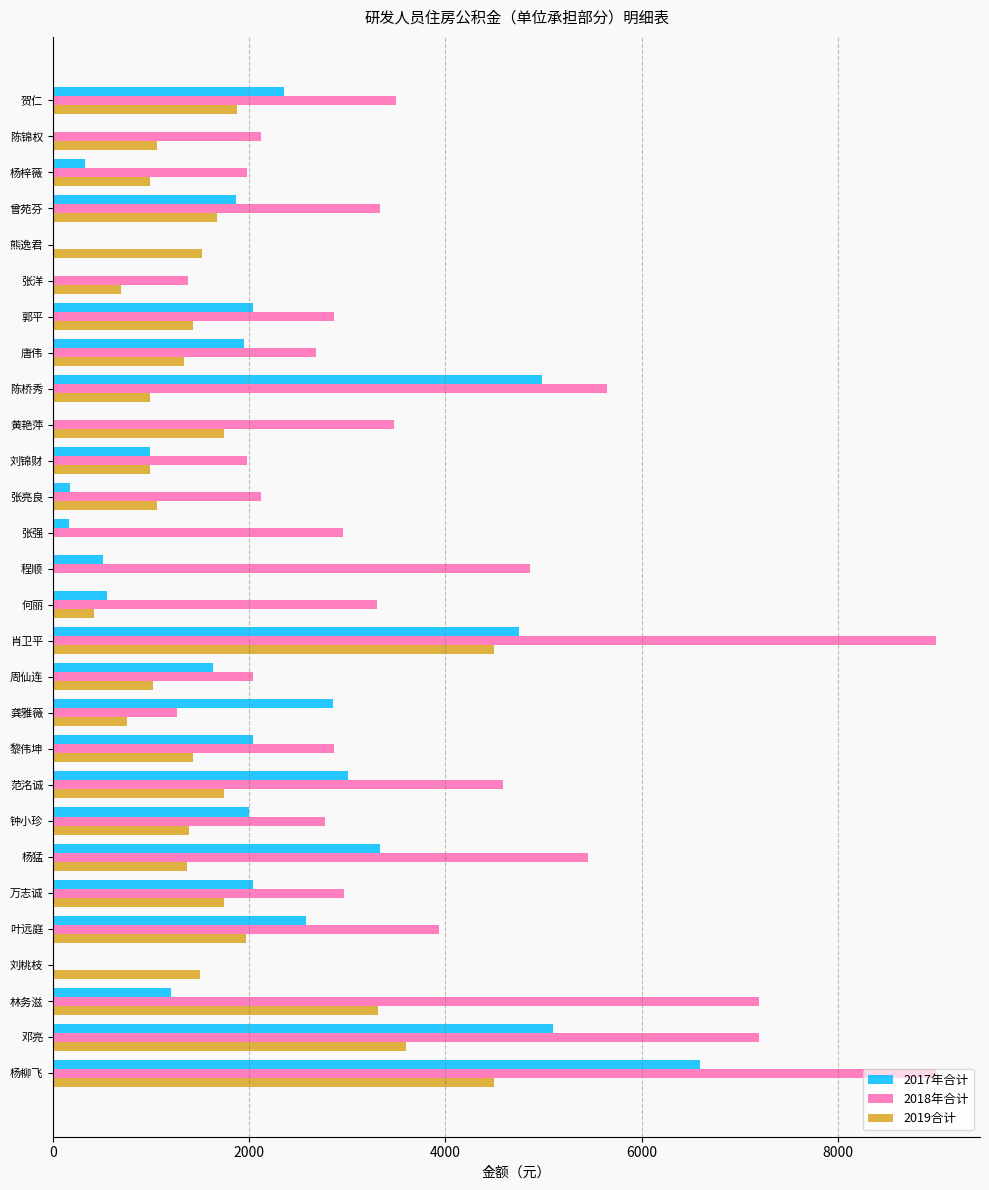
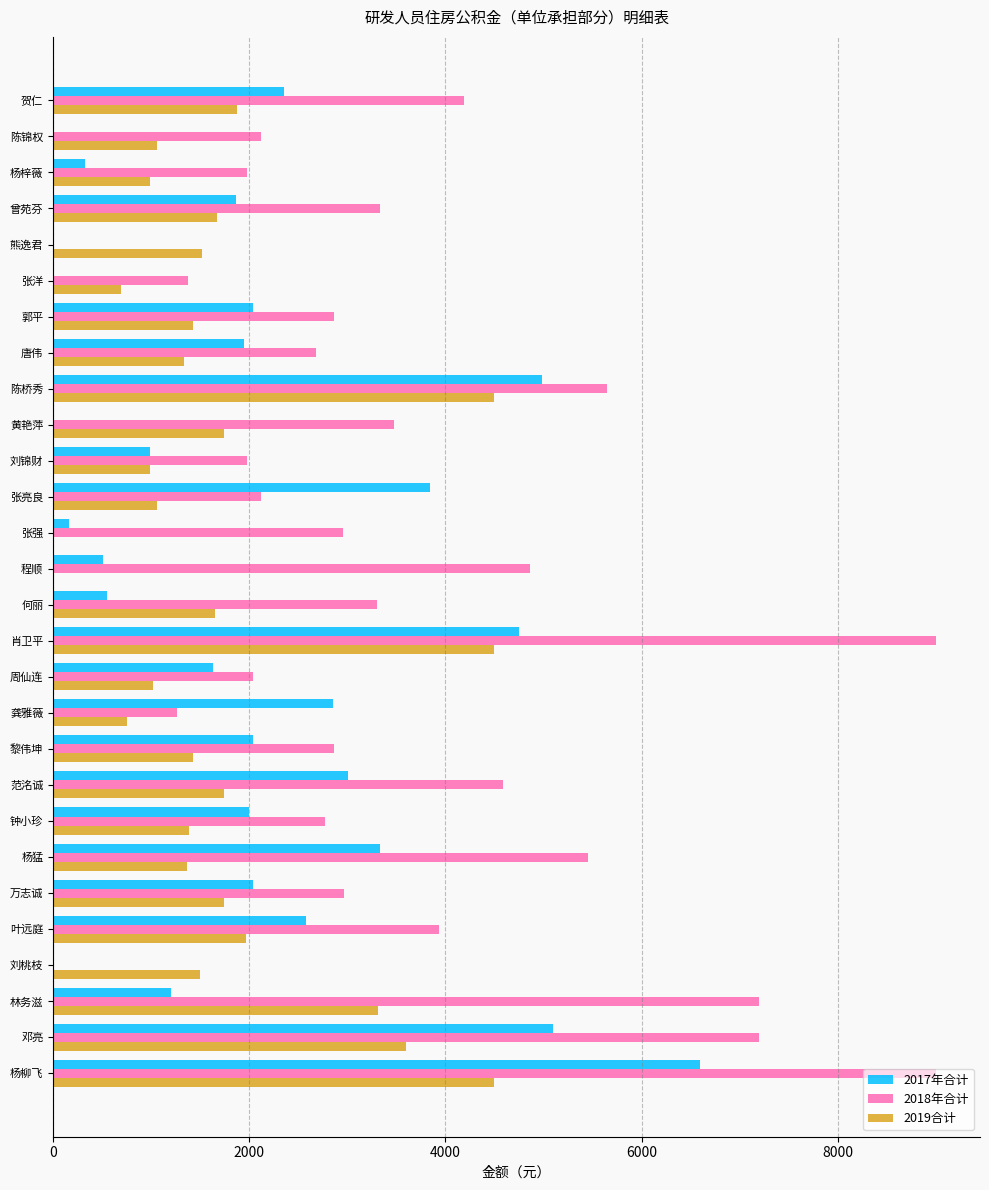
2018年合计, 贺仁: 3500 -> 4200
2019合计, 陈桥秀: 1000 -> 4500
2017年合计, 张亮良: 200 -> 3800
2019合计, 何丽: 400 -> 1700
